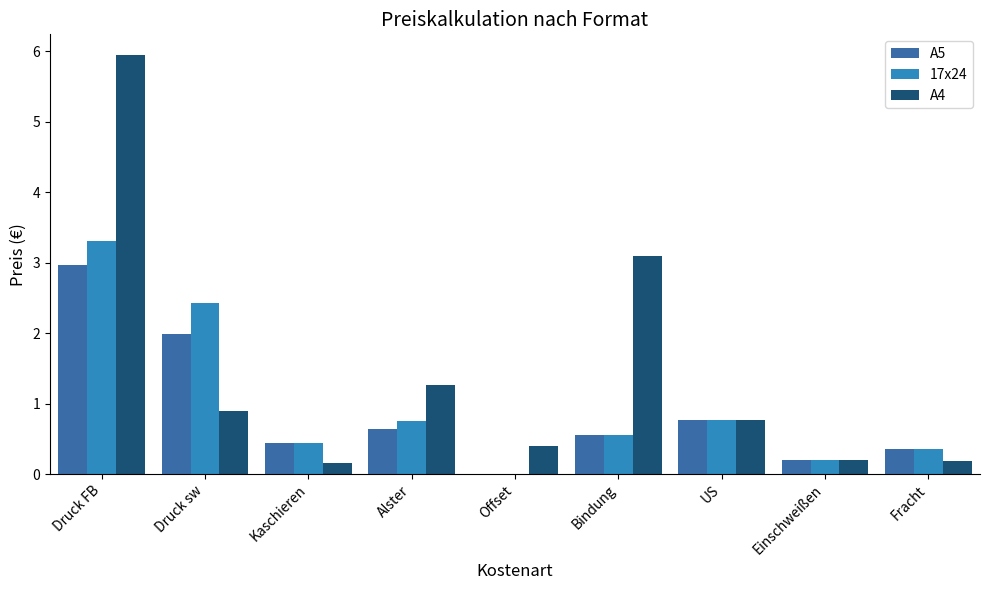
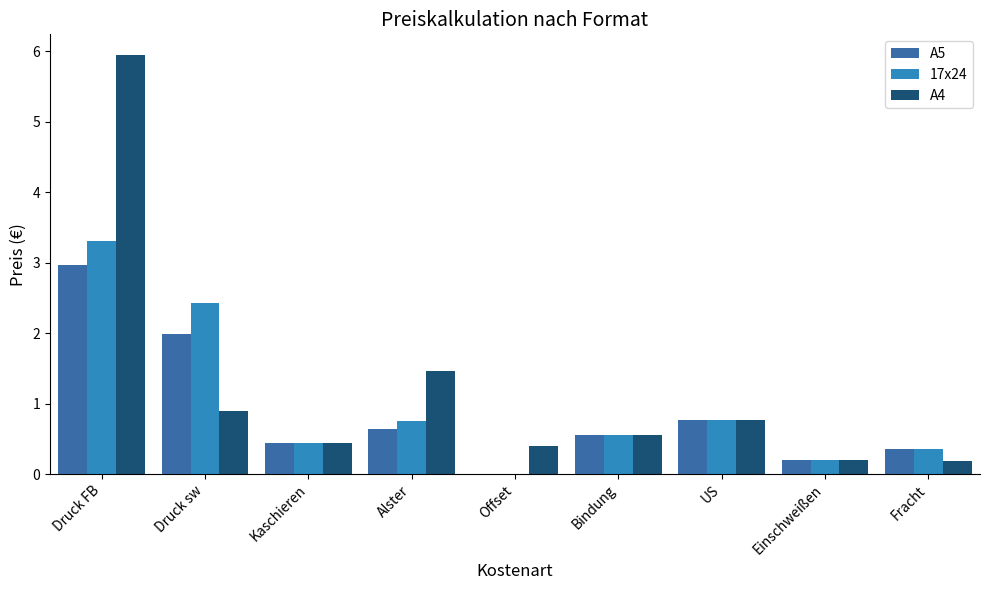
A4, Kaschieren: 0.2 -> 0.4
A4, Alster: 1.3 -> 1.5
A4, Bindung: 3.1 -> 0.6
